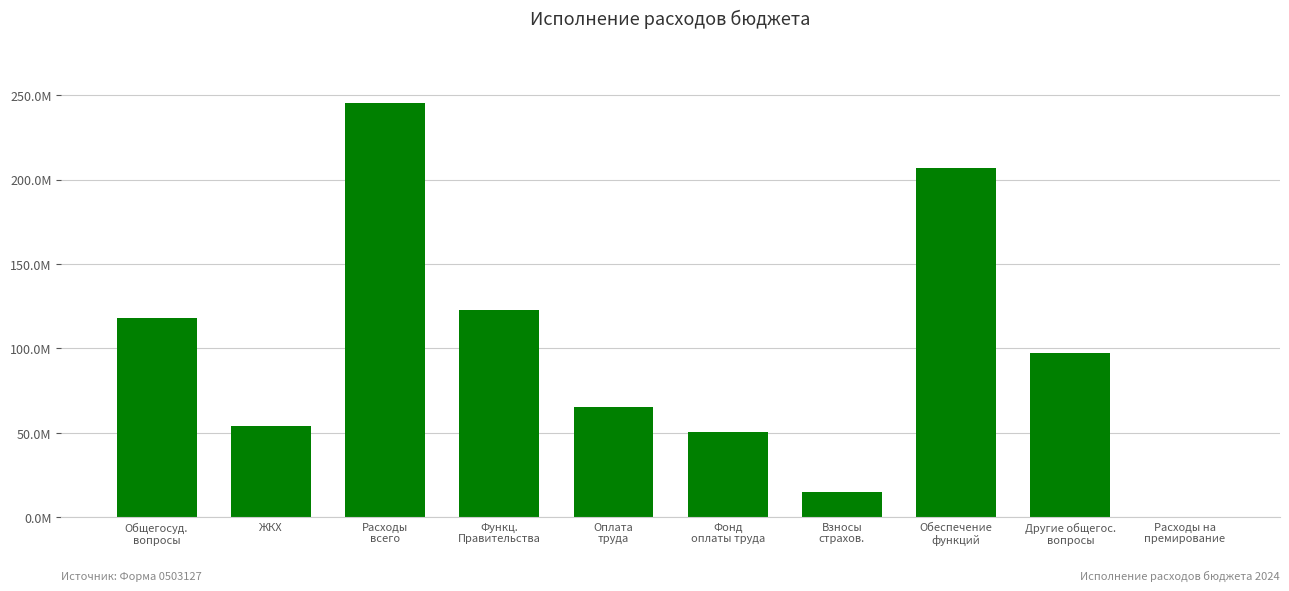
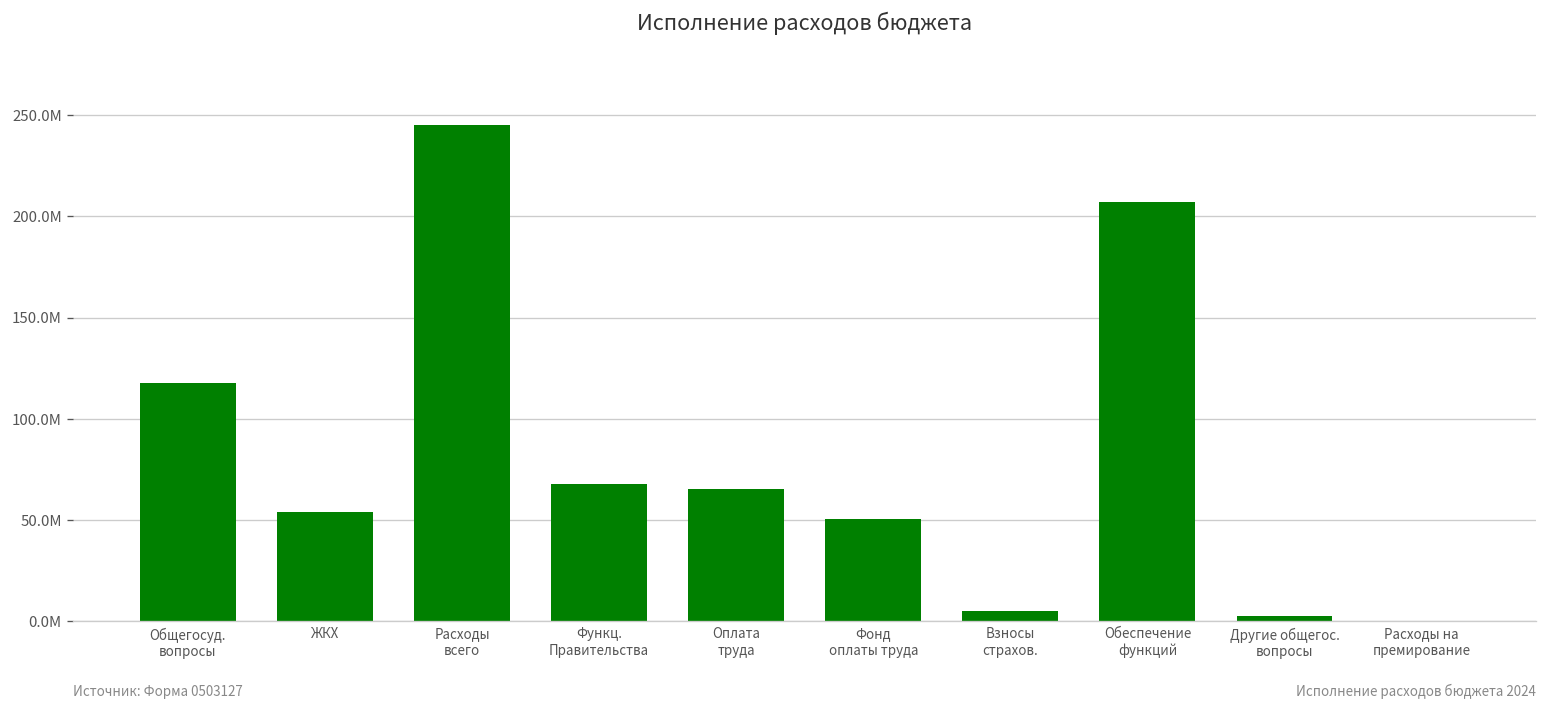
Функц. Правительства: 123000000 -> 68000000
Взносы страхов.: 15000000 -> 5000000
Другие общегос. вопросы: 97000000 -> 3000000
